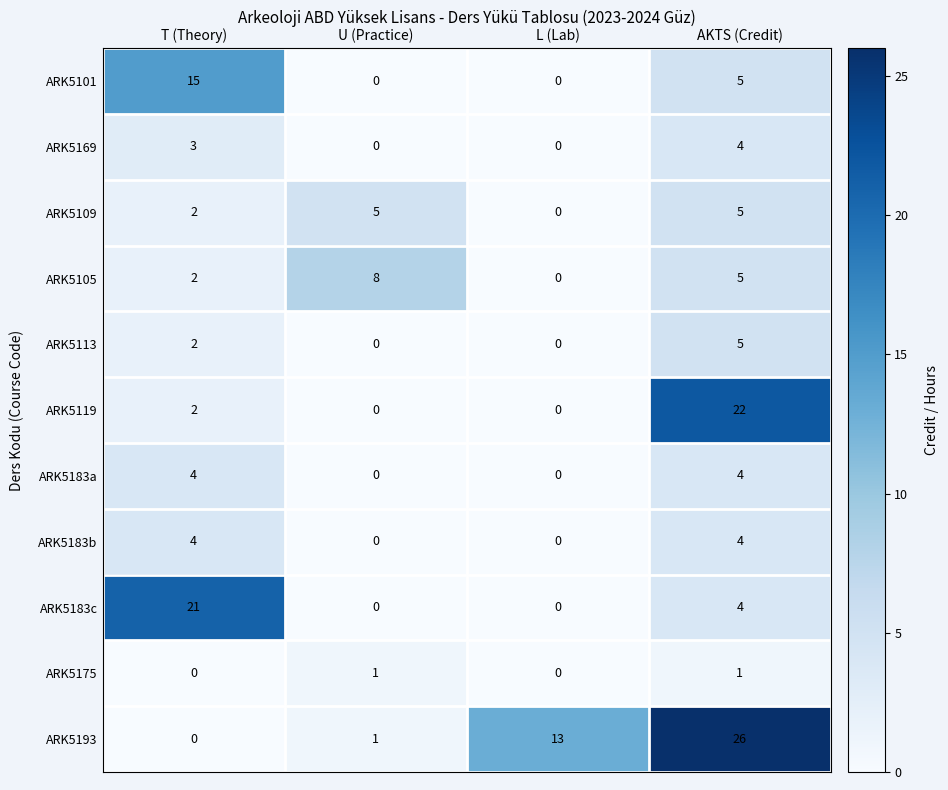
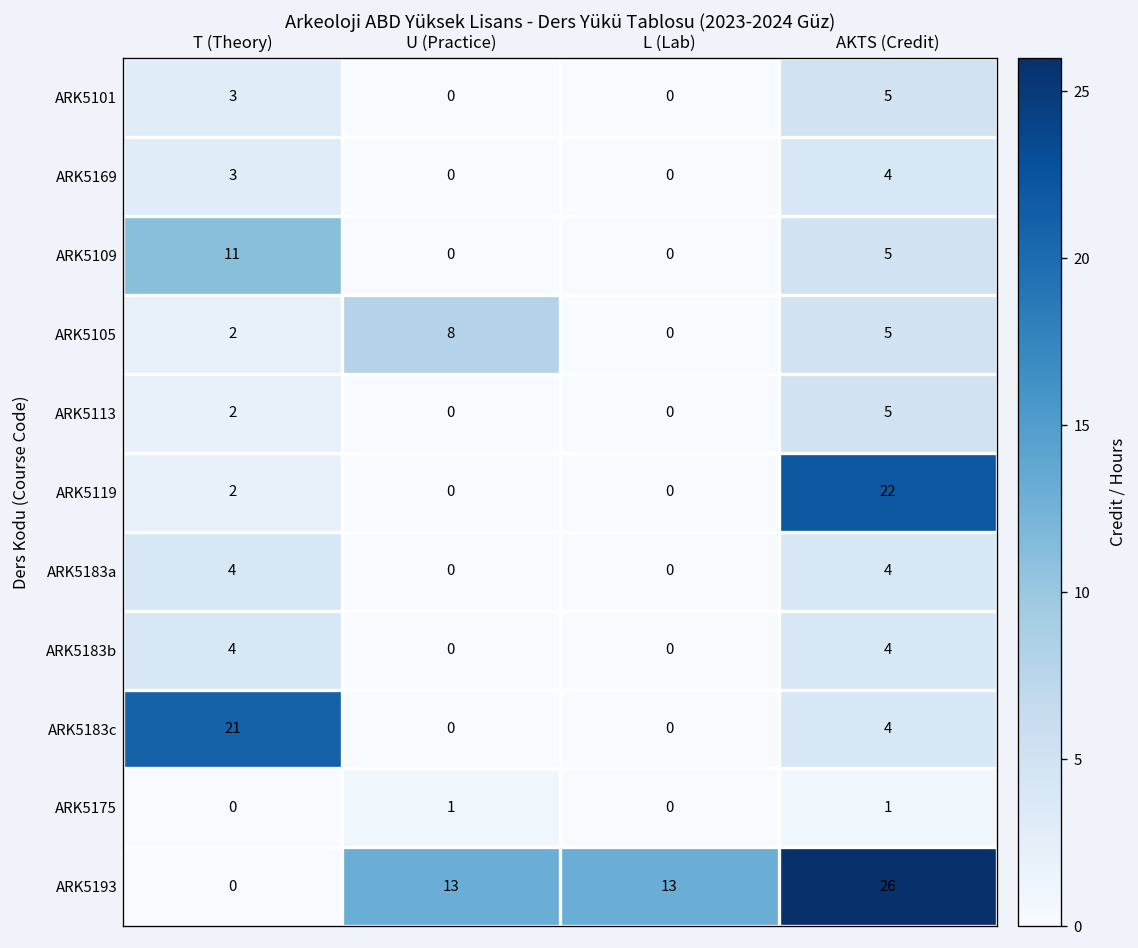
ARK5101, T (Theory): 15 -> 3
ARK5109, T (Theory): 2 -> 11
ARK5109, U (Practice): 5 -> 0
ARK5193, U (Practice): 1 -> 13
